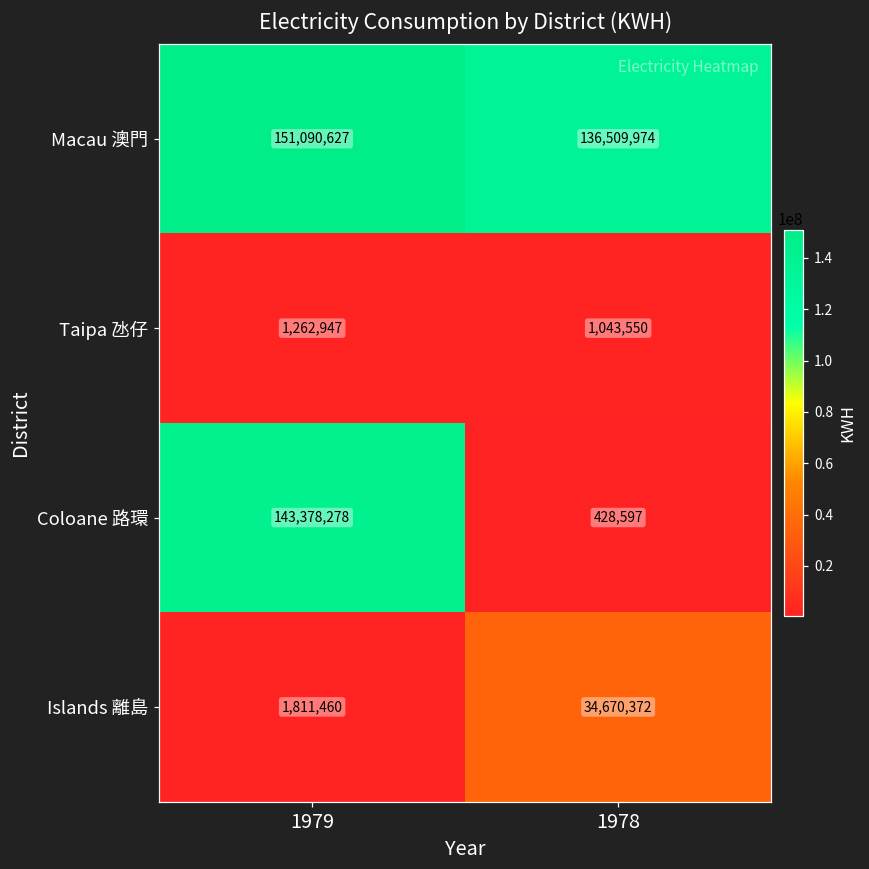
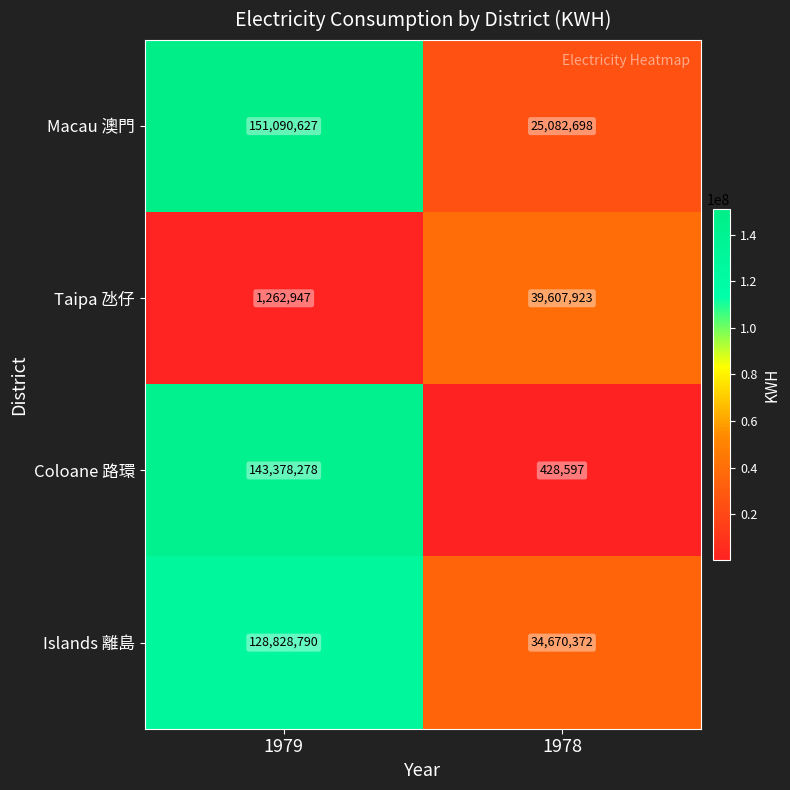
Macau 澳門, 1978: 136,509,974 -> 25,082,698
Taipa 氹仔, 1978: 1,043,550 -> 39,607,923
Islands 離島, 1979: 1,811,460 -> 128,828,790
